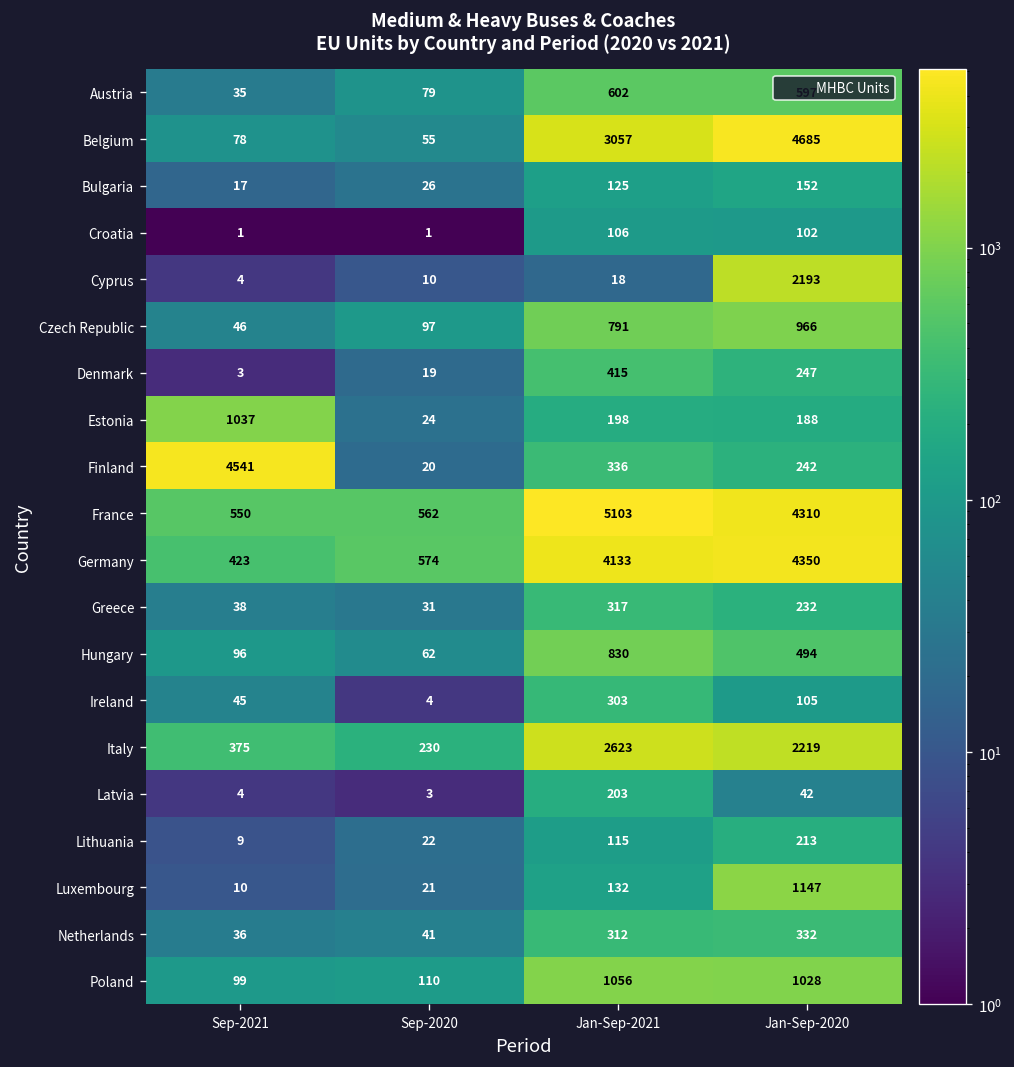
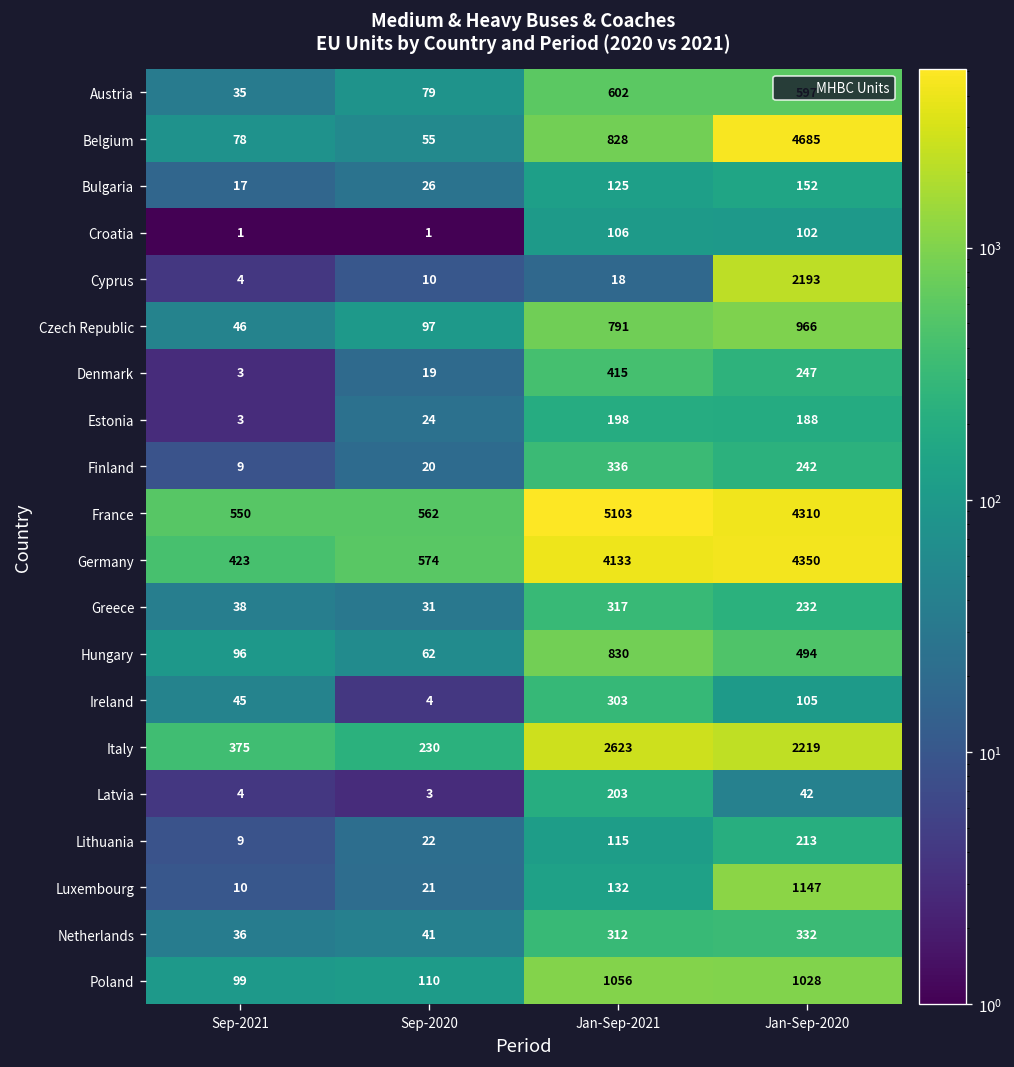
Belgium, Jan-Sep-2021: 3057 -> 828
Estonia, Sep-2021: 1037 -> 3
Finland, Sep-2021: 4541 -> 9
